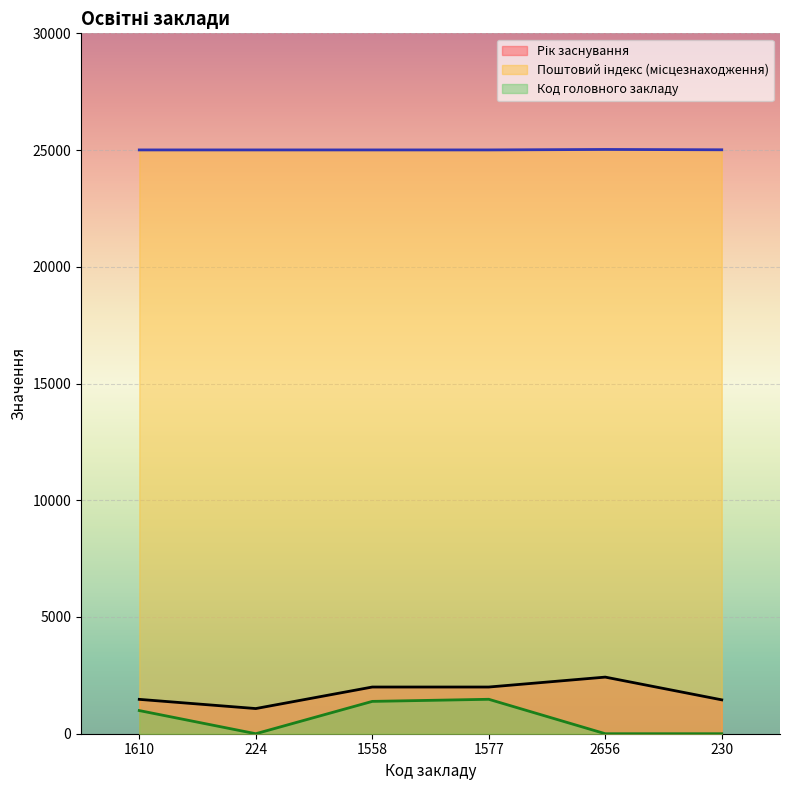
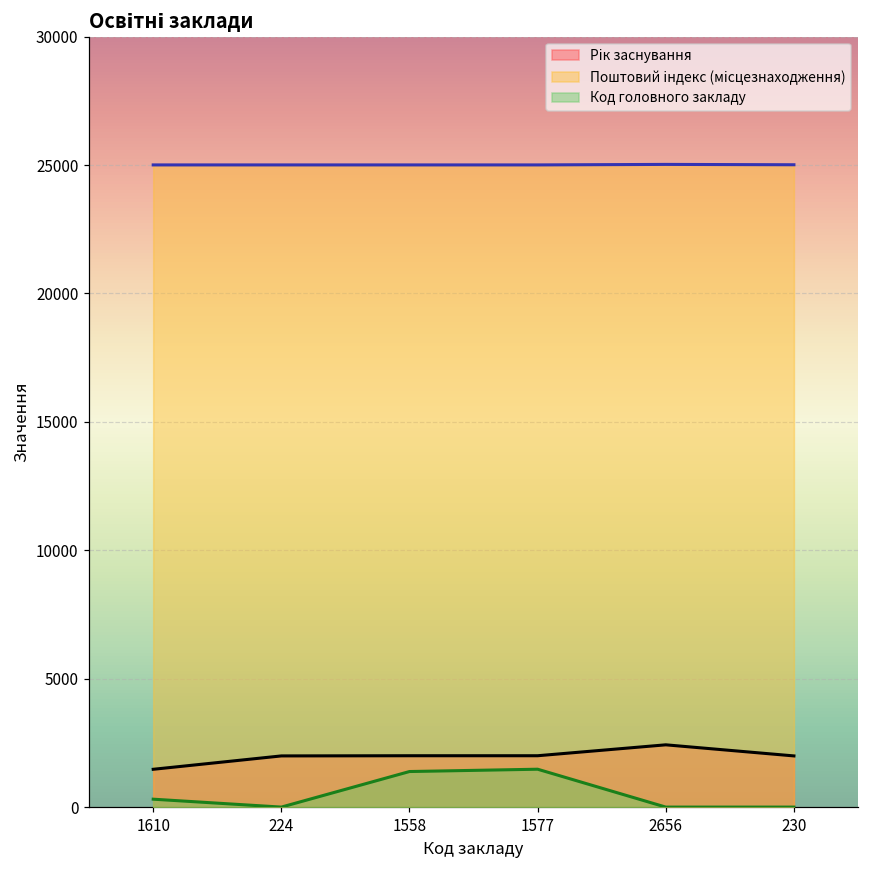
Код головного закладу, 1610: 1000 -> 300
Рік заснування, 224: 1100 -> 2000
Рік заснування, 230: 1500 -> 2000
